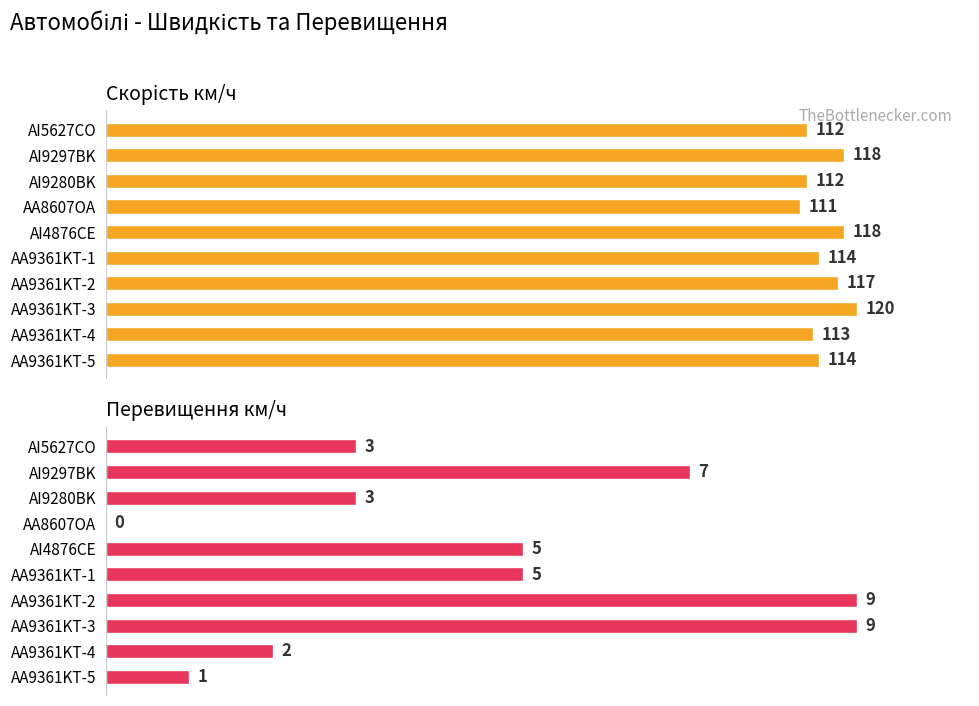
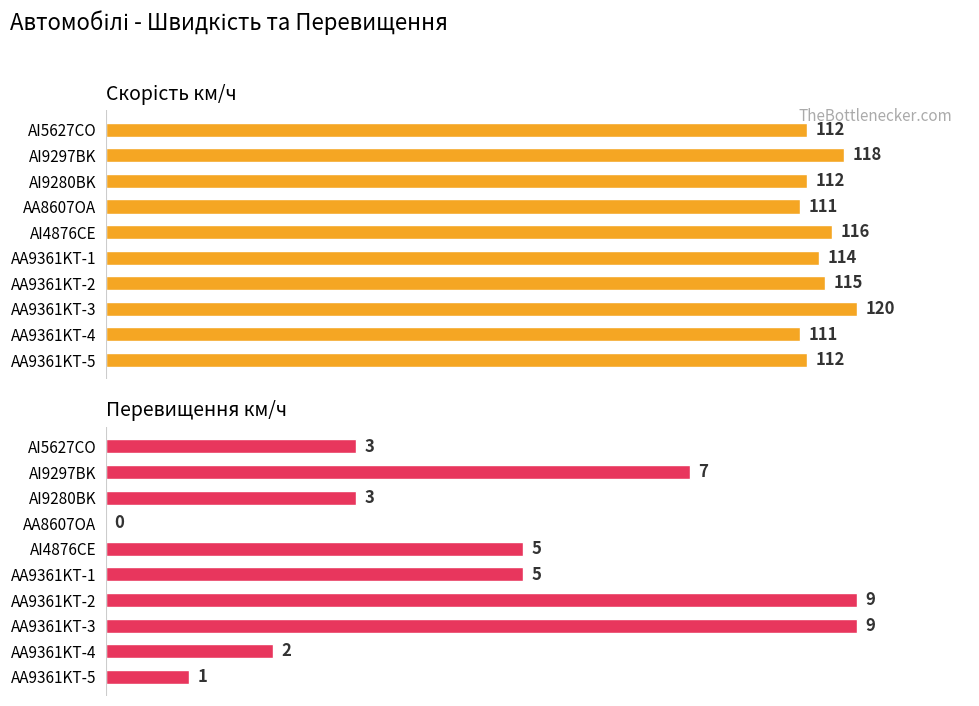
Скорість км/ч, AI4876CE: 118 -> 116
Скорість км/ч, AA9361KT-2: 117 -> 115
Скорість км/ч, AA9361KT-4: 113 -> 111
Скорість км/ч, AA9361KT-5: 114 -> 112
